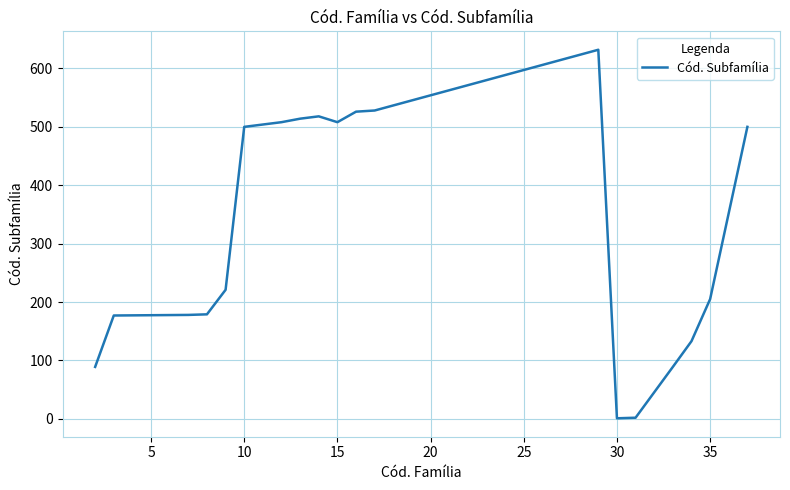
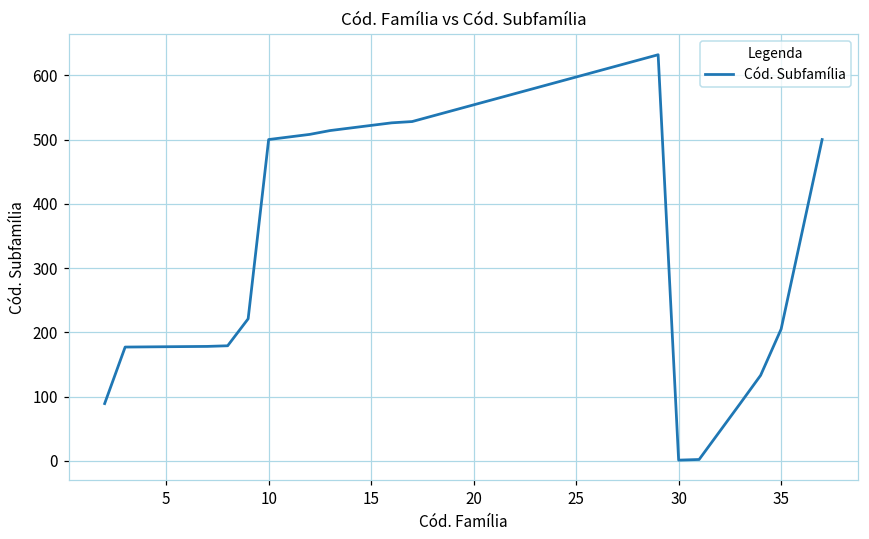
15: 510 -> 520
